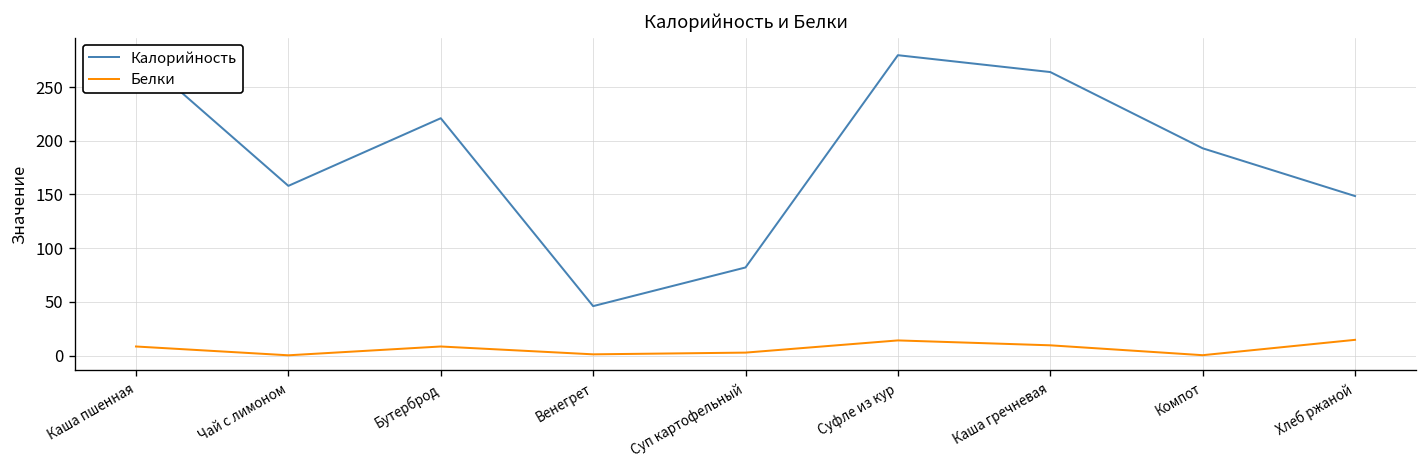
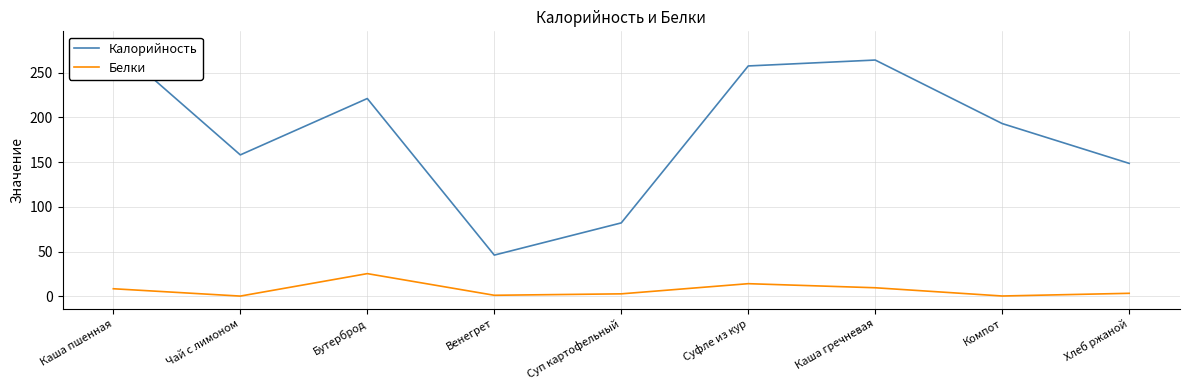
Белки, Бутерброд: 10 -> 30
Калорийность, Суфле из кур: 280 -> 260
Белки, Хлеб ржаной: 10 -> 0
